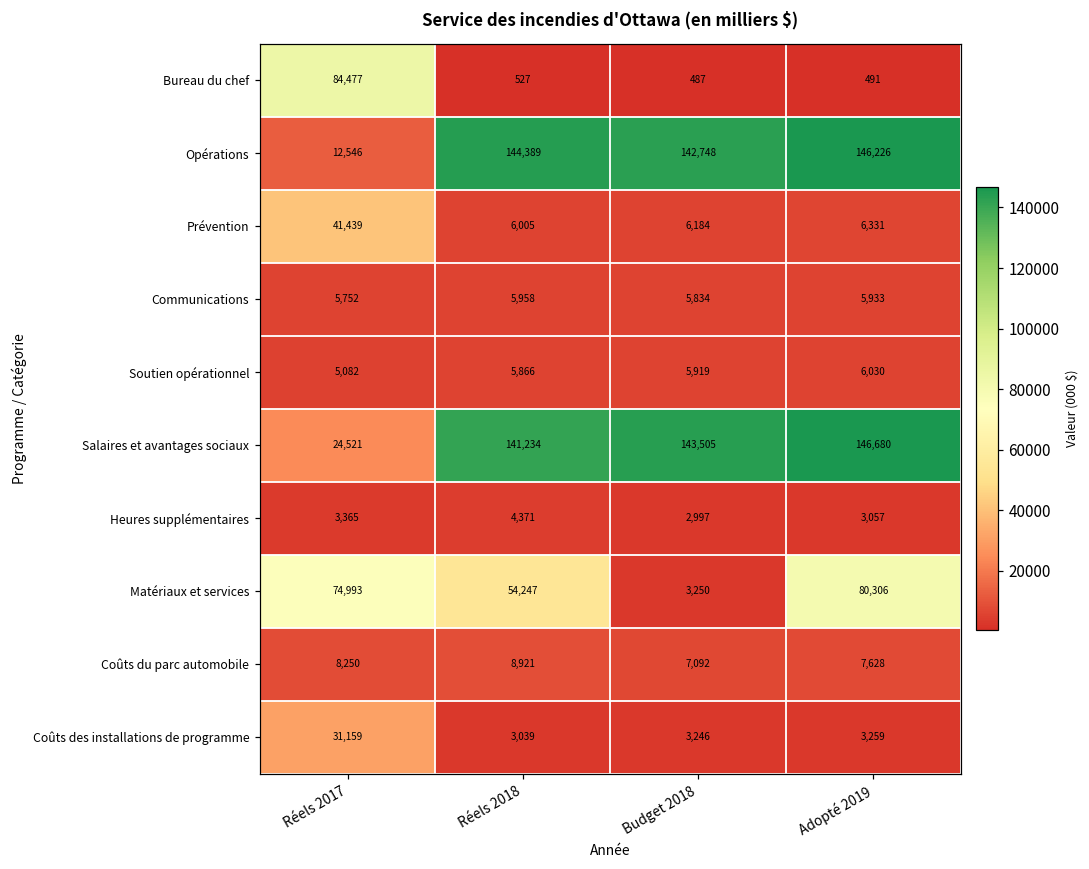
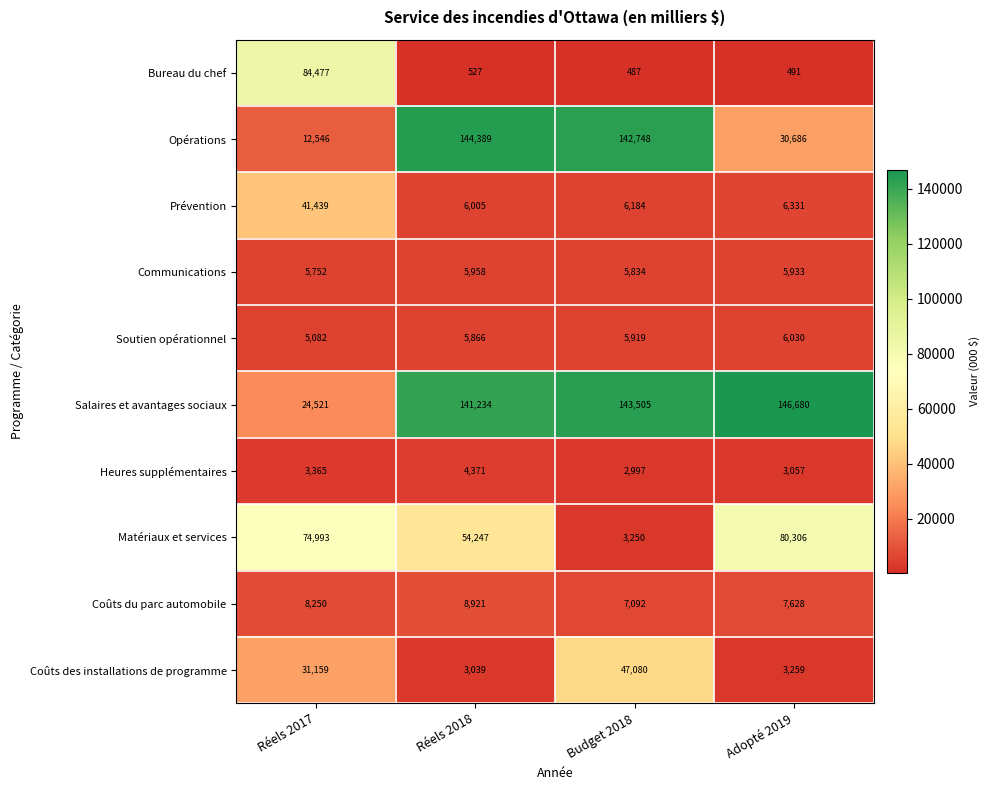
Opérations, Adopté 2019: 146,226 -> 30,686
Coûts des installations de programme, Budget 2018: 3,246 -> 47,080
